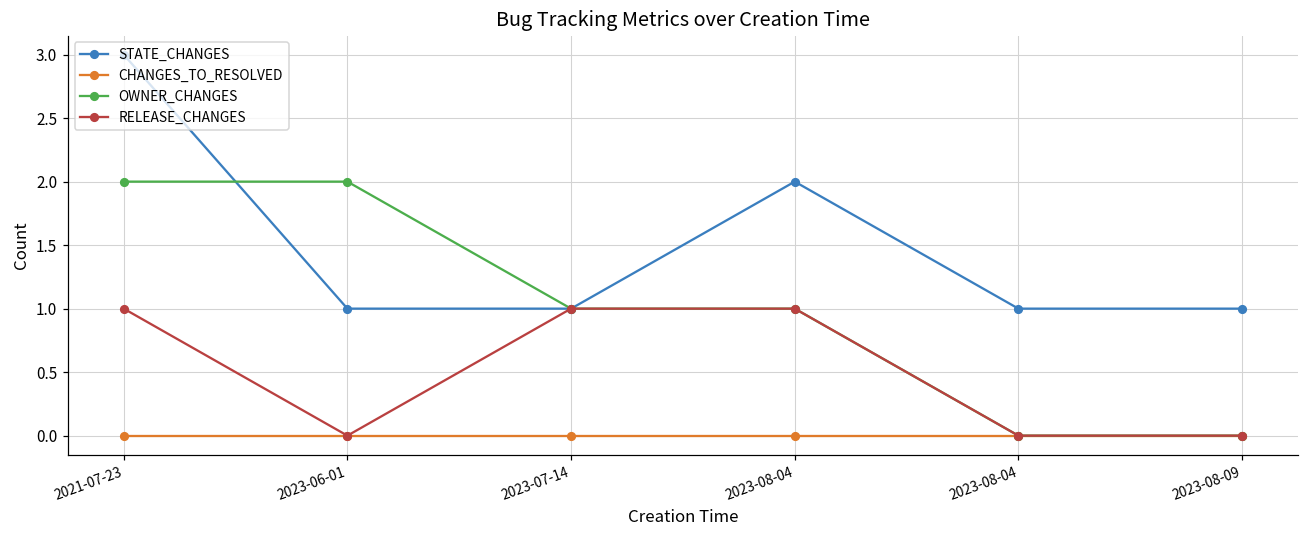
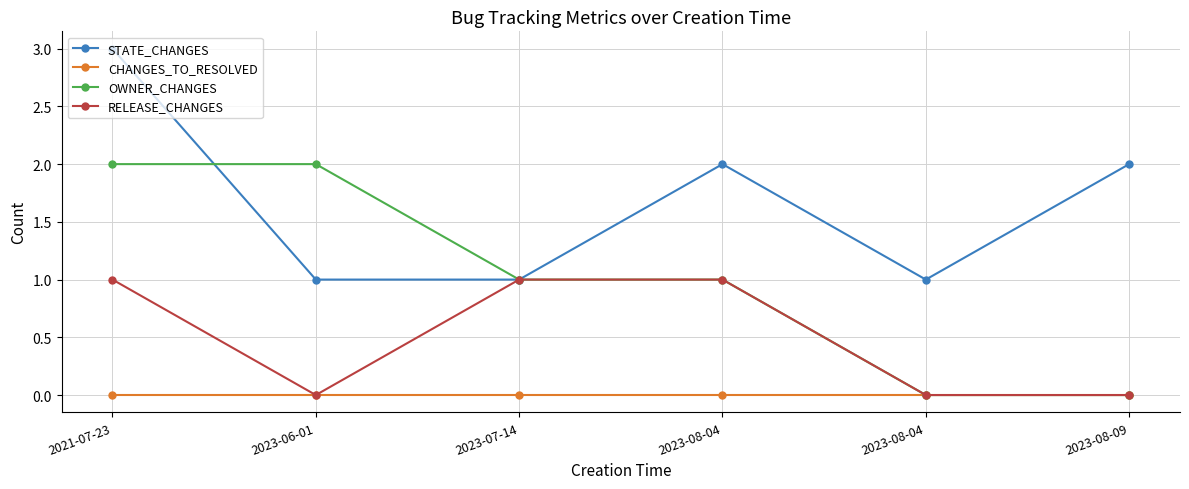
STATE_CHANGES, 2023-08-09: 1 -> 2
